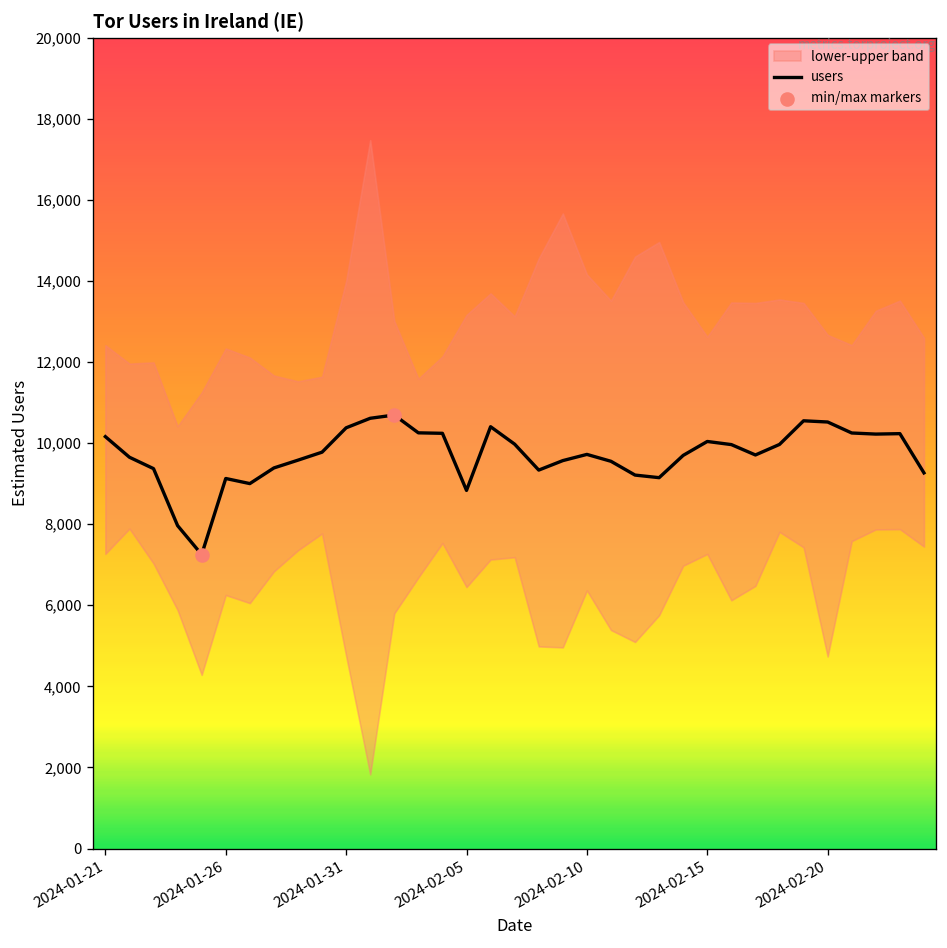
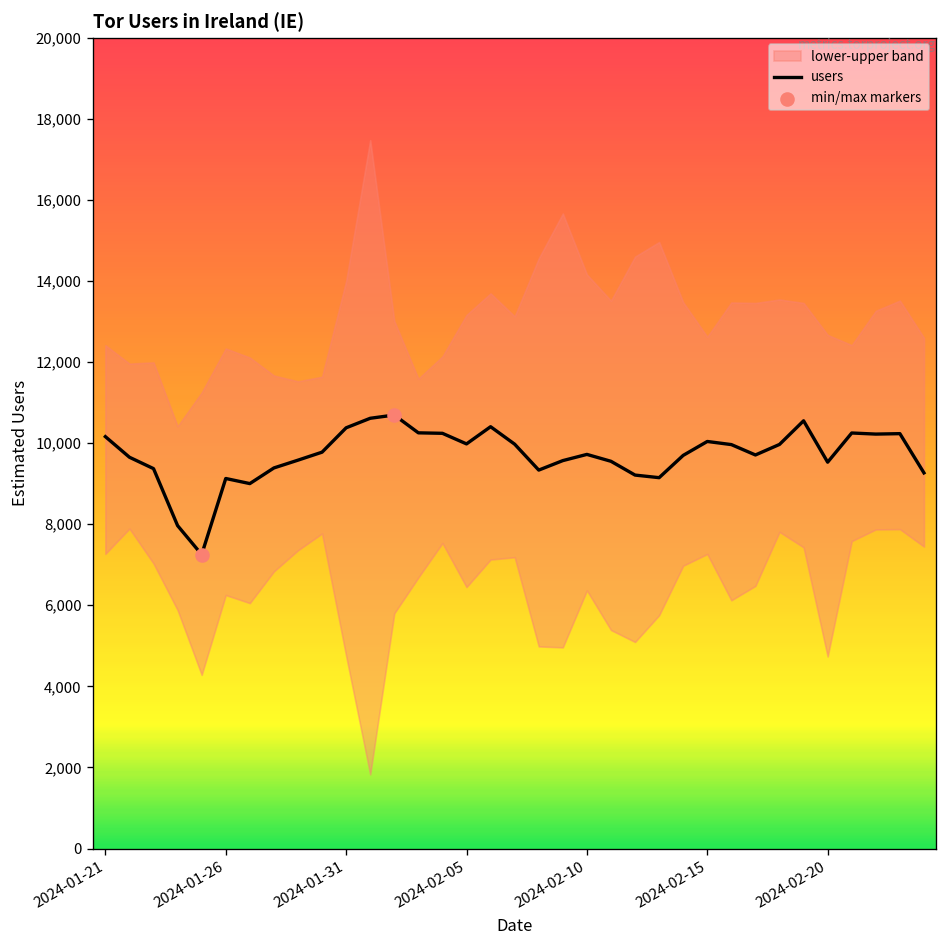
users, 2024-02-05: 8,800 -> 10,000
users, 2024-02-20: 10,500 -> 9,500
